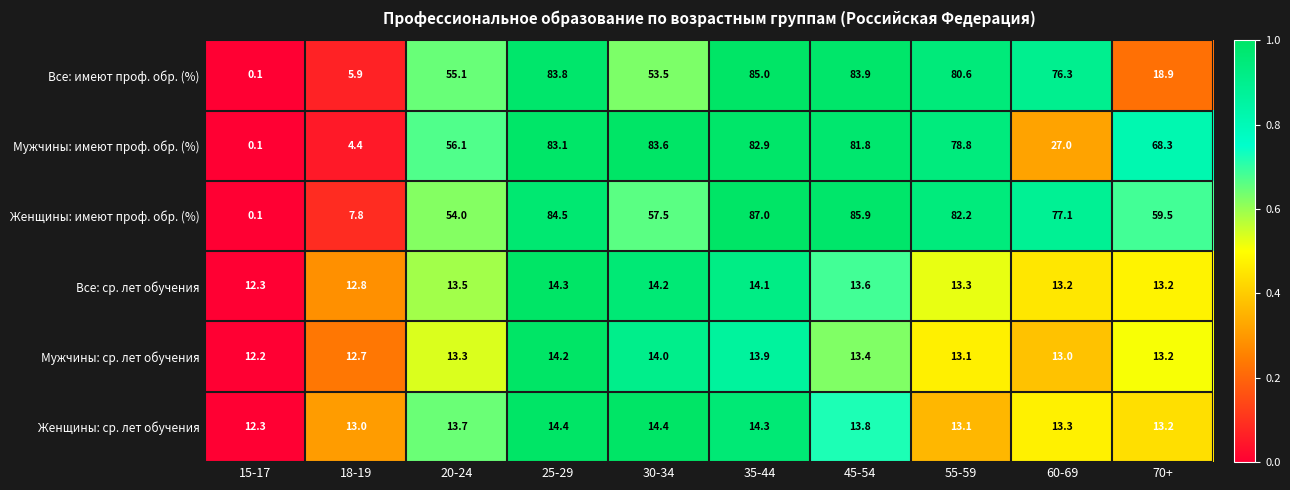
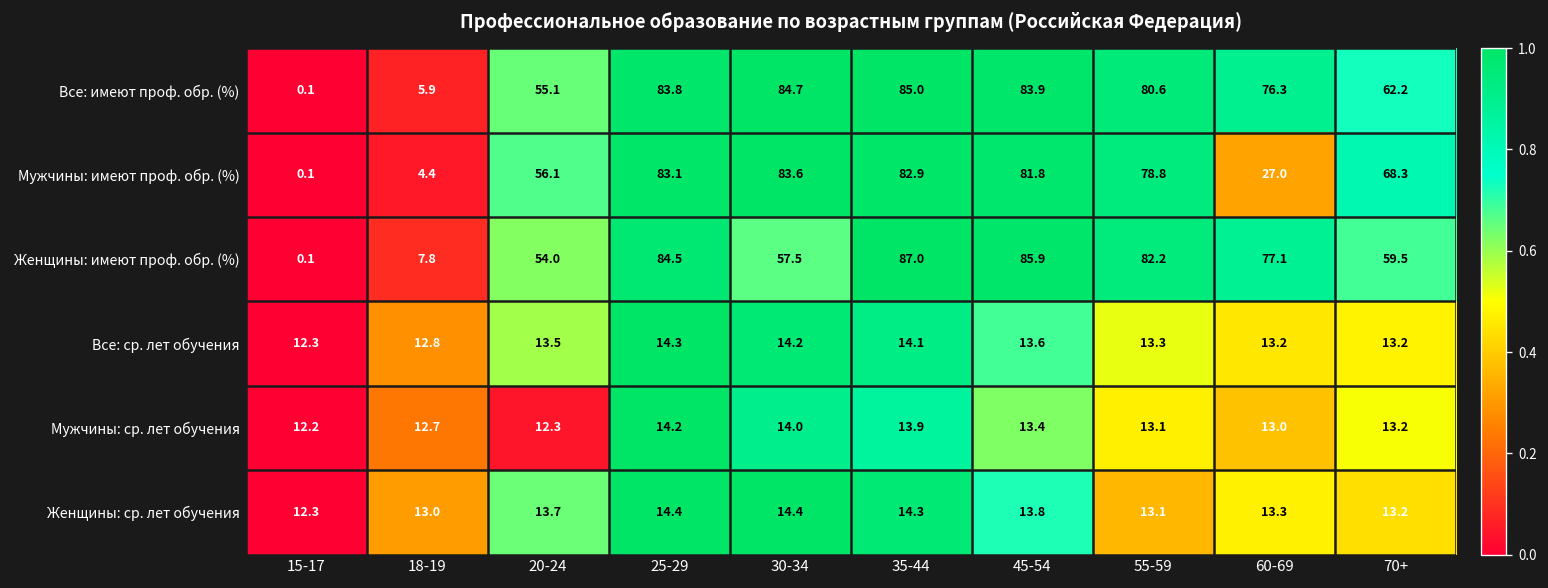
Все: имеют проф. обр. (%), 30-34: 53.5 -> 84.7
Все: имеют проф. обр. (%), 70+: 18.9 -> 62.2
Мужчины: ср. лет обучения, 20-24: 13.3 -> 12.3
